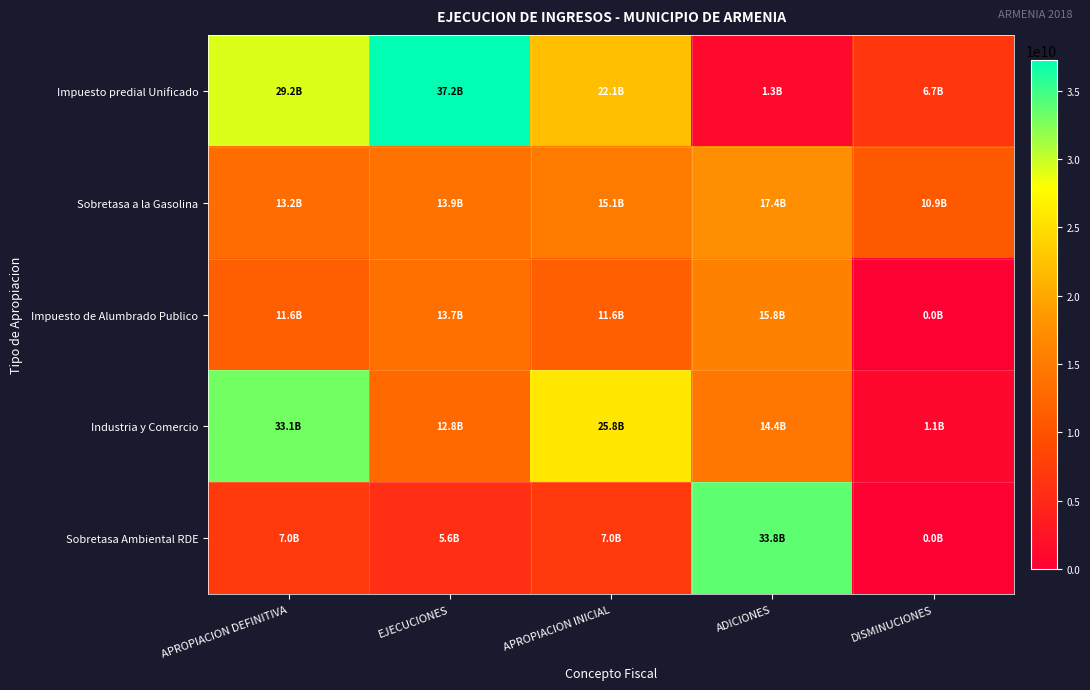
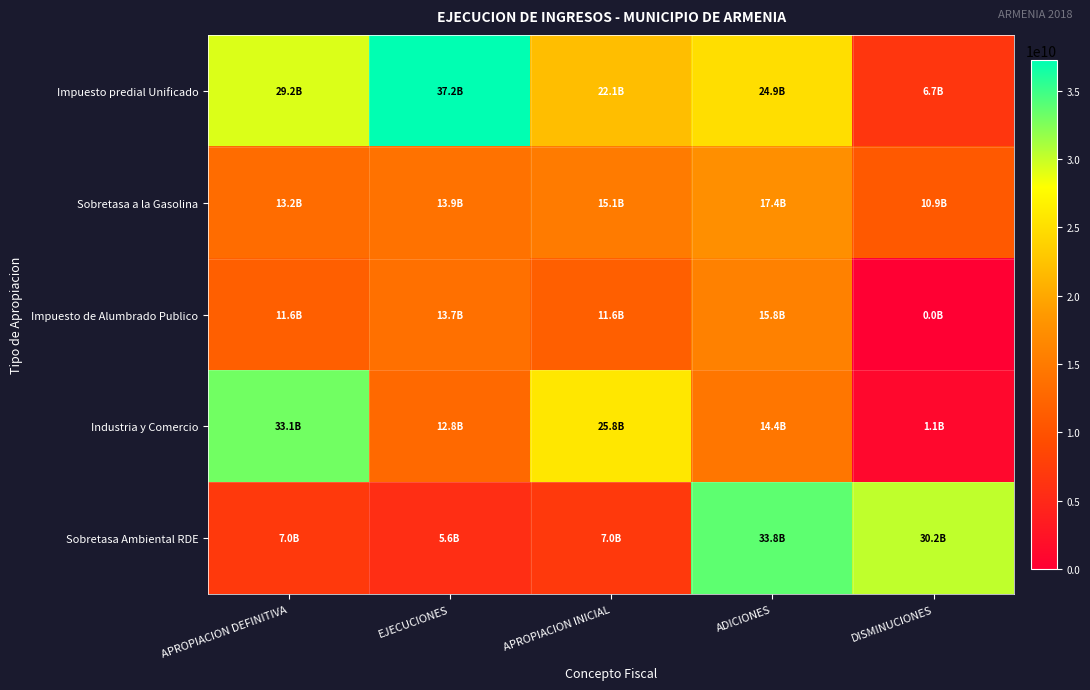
Impuesto predial Unificado, ADICIONES: 1.3B -> 24.9B
Sobretasa Ambiental RDE, DISMINUCIONES: 0.0B -> 30.2B
